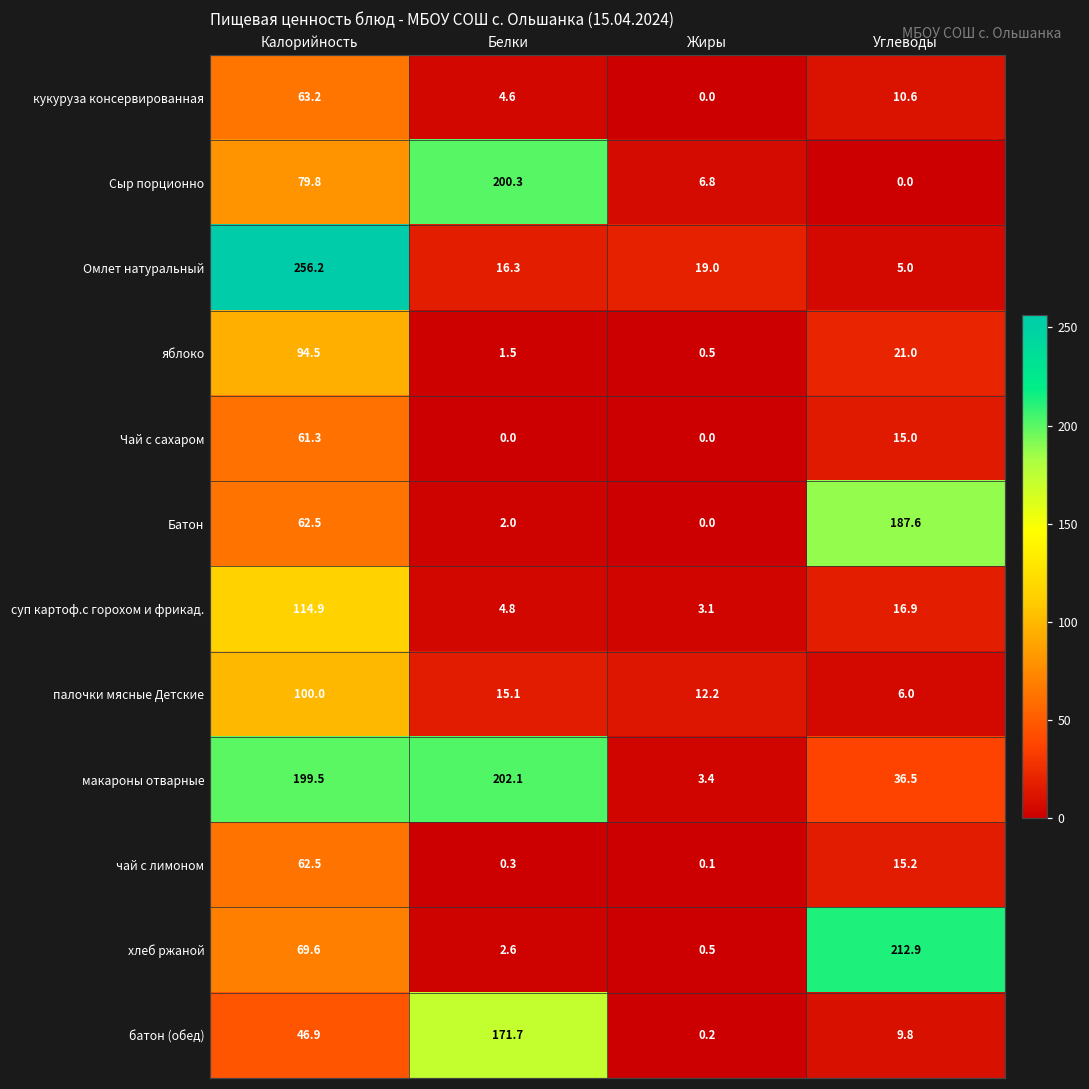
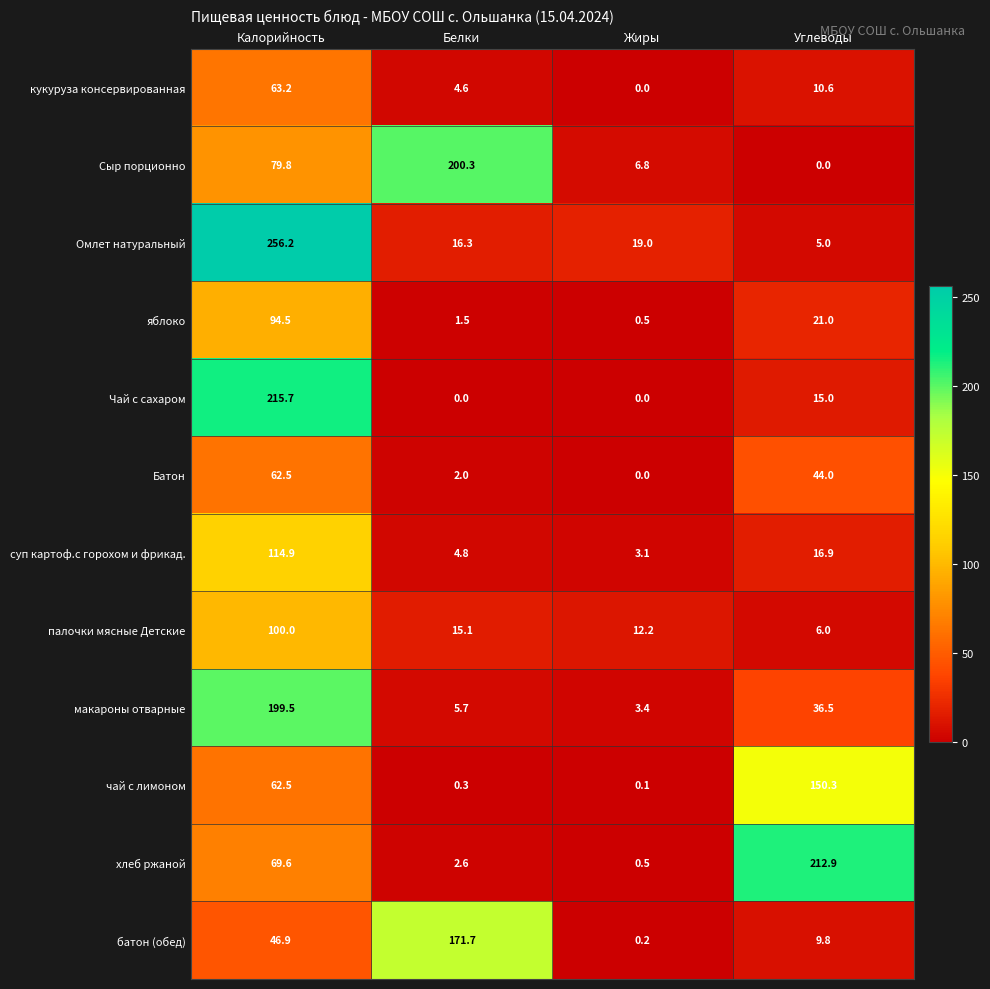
Чай с сахаром, Калорийность: 61.3 -> 215.7
Батон, Углеводы: 187.6 -> 44.0
макароны отварные, Белки: 202.1 -> 5.7
чай с лимоном, Углеводы: 15.2 -> 150.3
